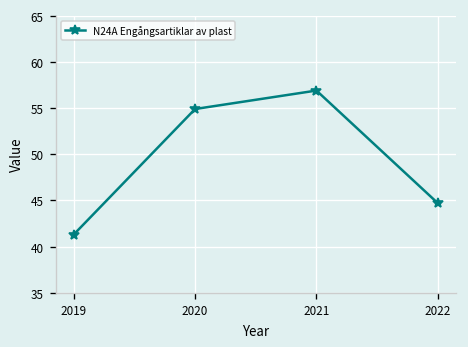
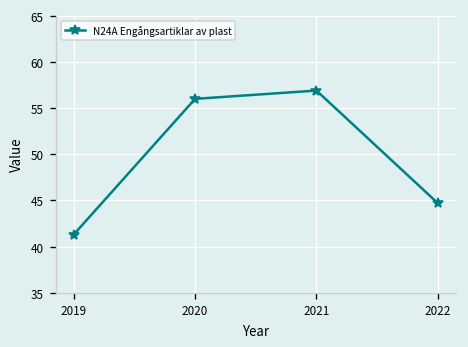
2020: 55 -> 56
